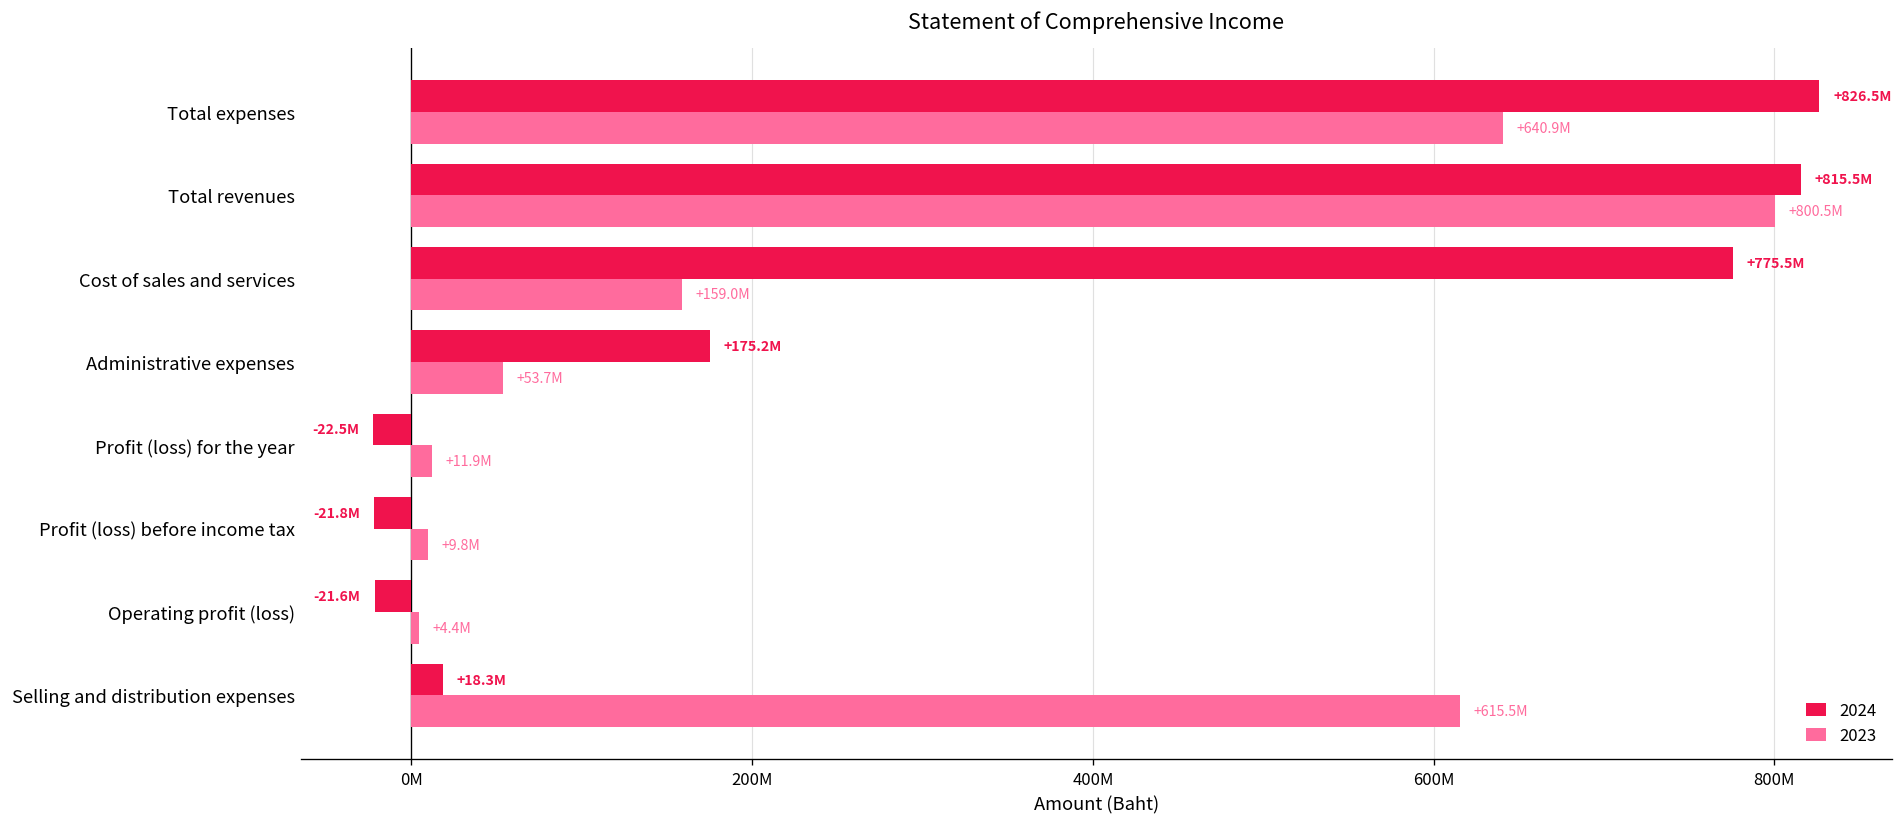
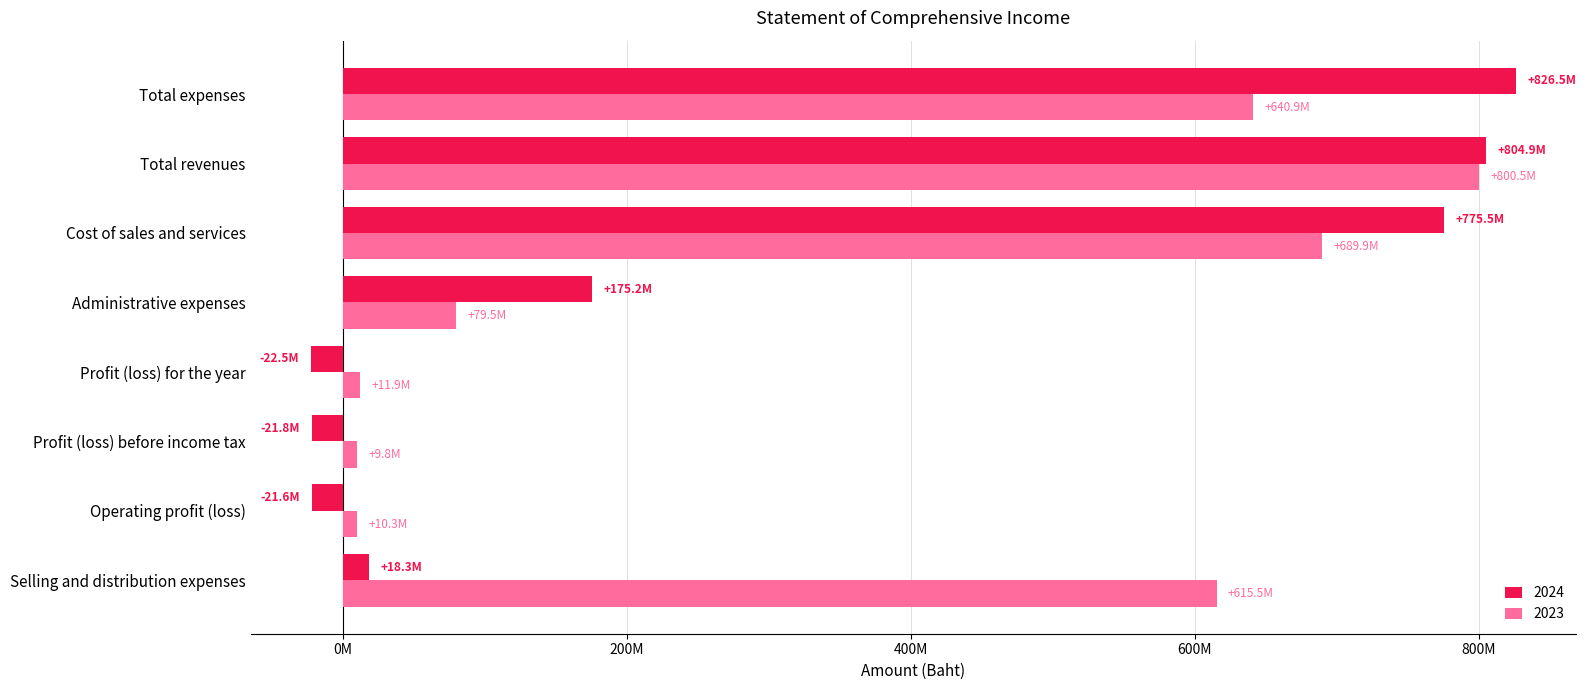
2024, Total revenues: +815.5M -> +804.9M
2023, Cost of sales and services: +159.0M -> +689.9M
2023, Administrative expenses: +53.7M -> +79.5M
2023, Operating profit (loss): +4.4M -> +10.3M
